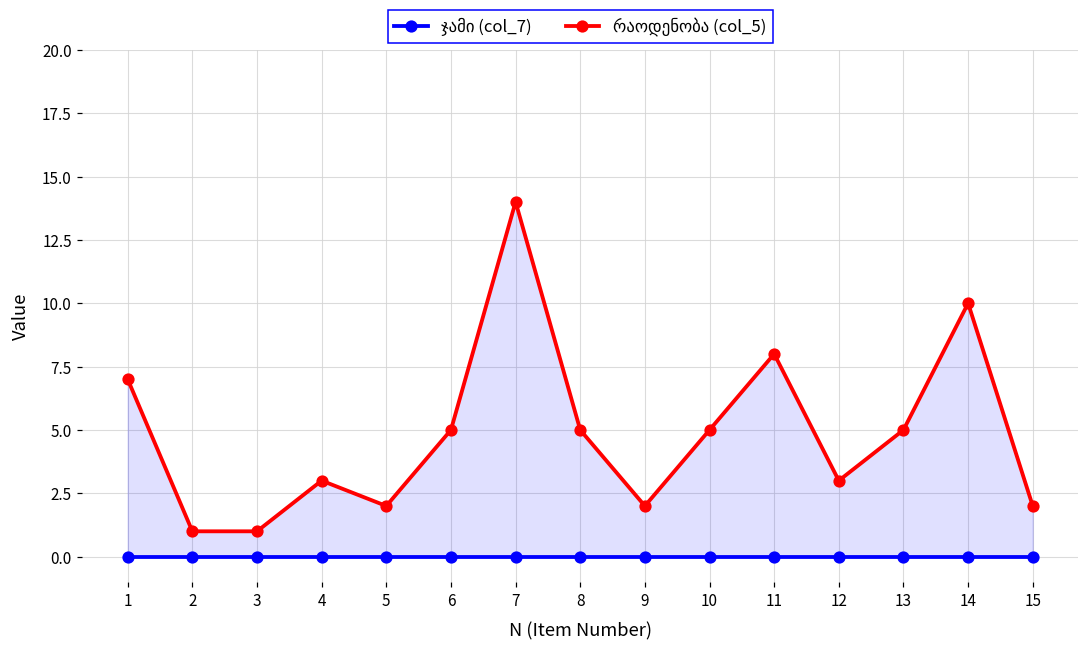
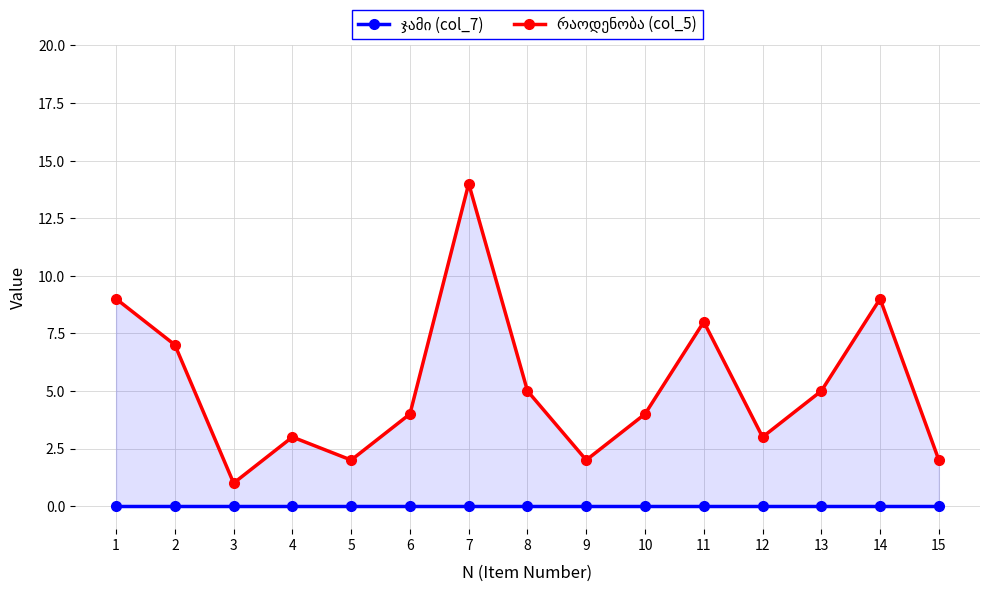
რაოდენობა (col_5), 1: 7 -> 9
რაოდენობა (col_5), 2: 1 -> 7
რაოდენობა (col_5), 6: 5 -> 4
რაოდენობა (col_5), 10: 5 -> 4
რაოდენობა (col_5), 14: 10 -> 9
